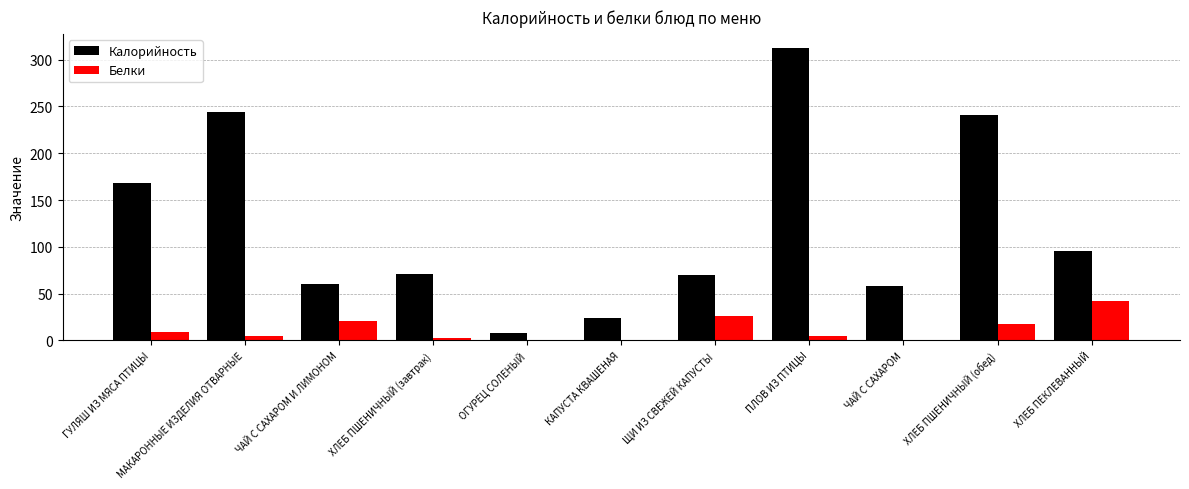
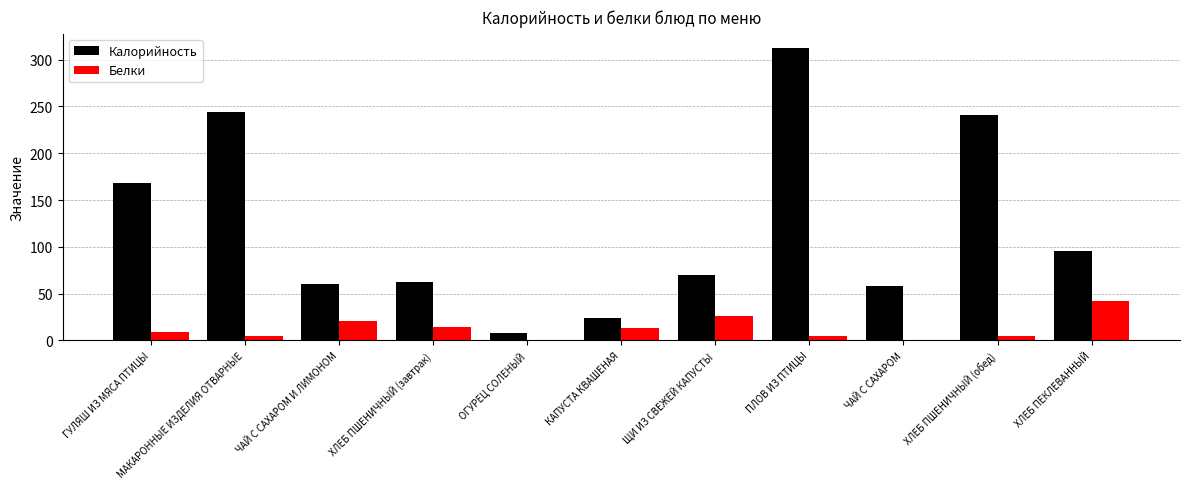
Калорийность, ХЛЕБ ПШЕНИЧНЫЙ (завтрак): 70 -> 60
Белки, ХЛЕБ ПШЕНИЧНЫЙ (завтрак): 0 -> 10
Белки, КАПУСТА КВАШЕНАЯ: 0 -> 10
Белки, ХЛЕБ ПШЕНИЧНЫЙ (обед): 20 -> 0
